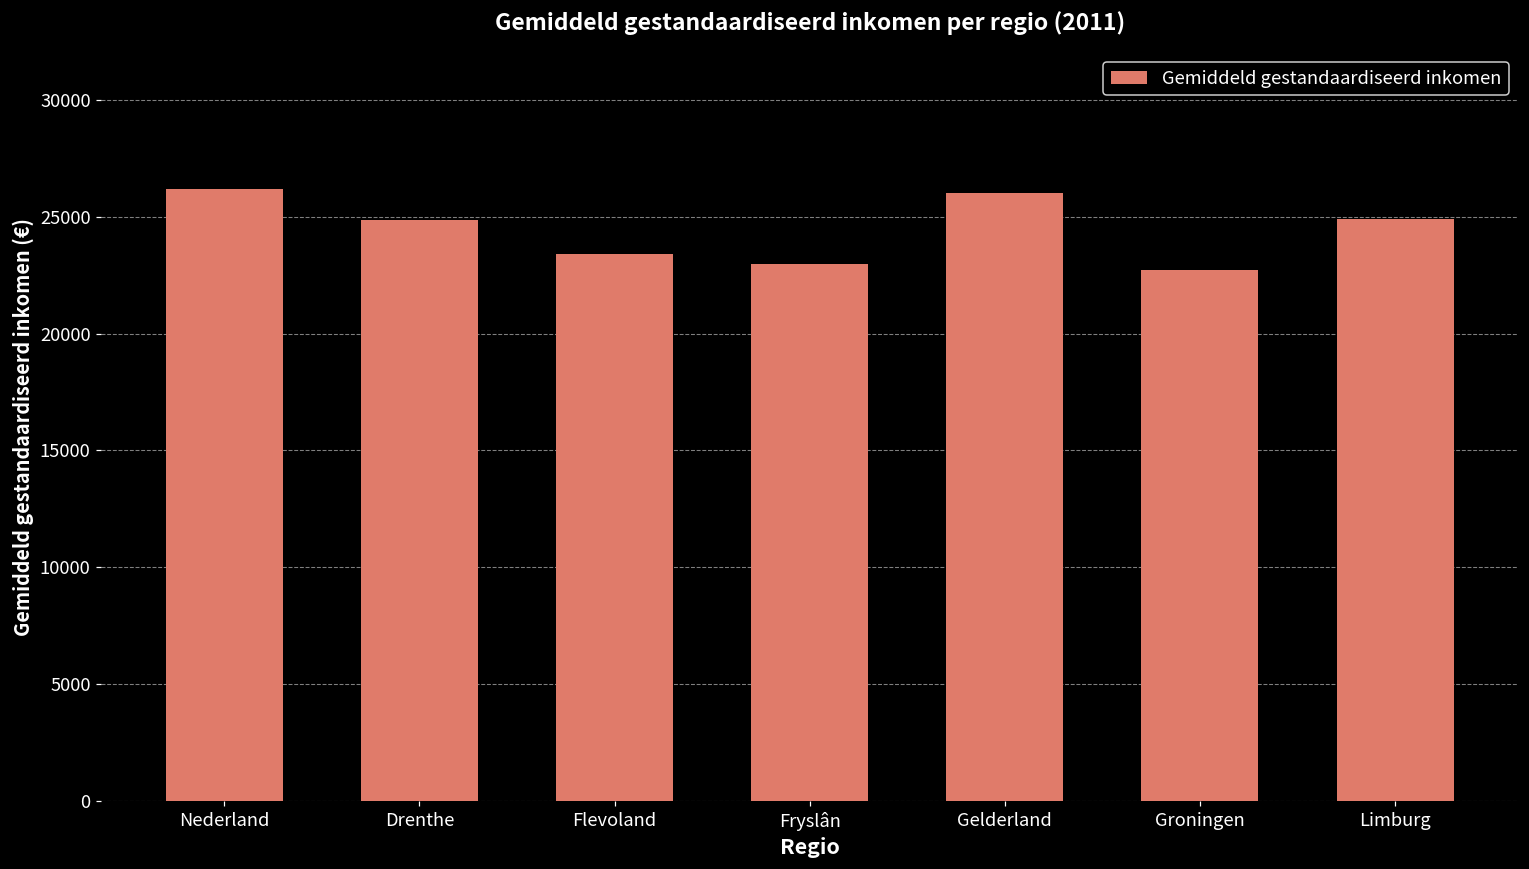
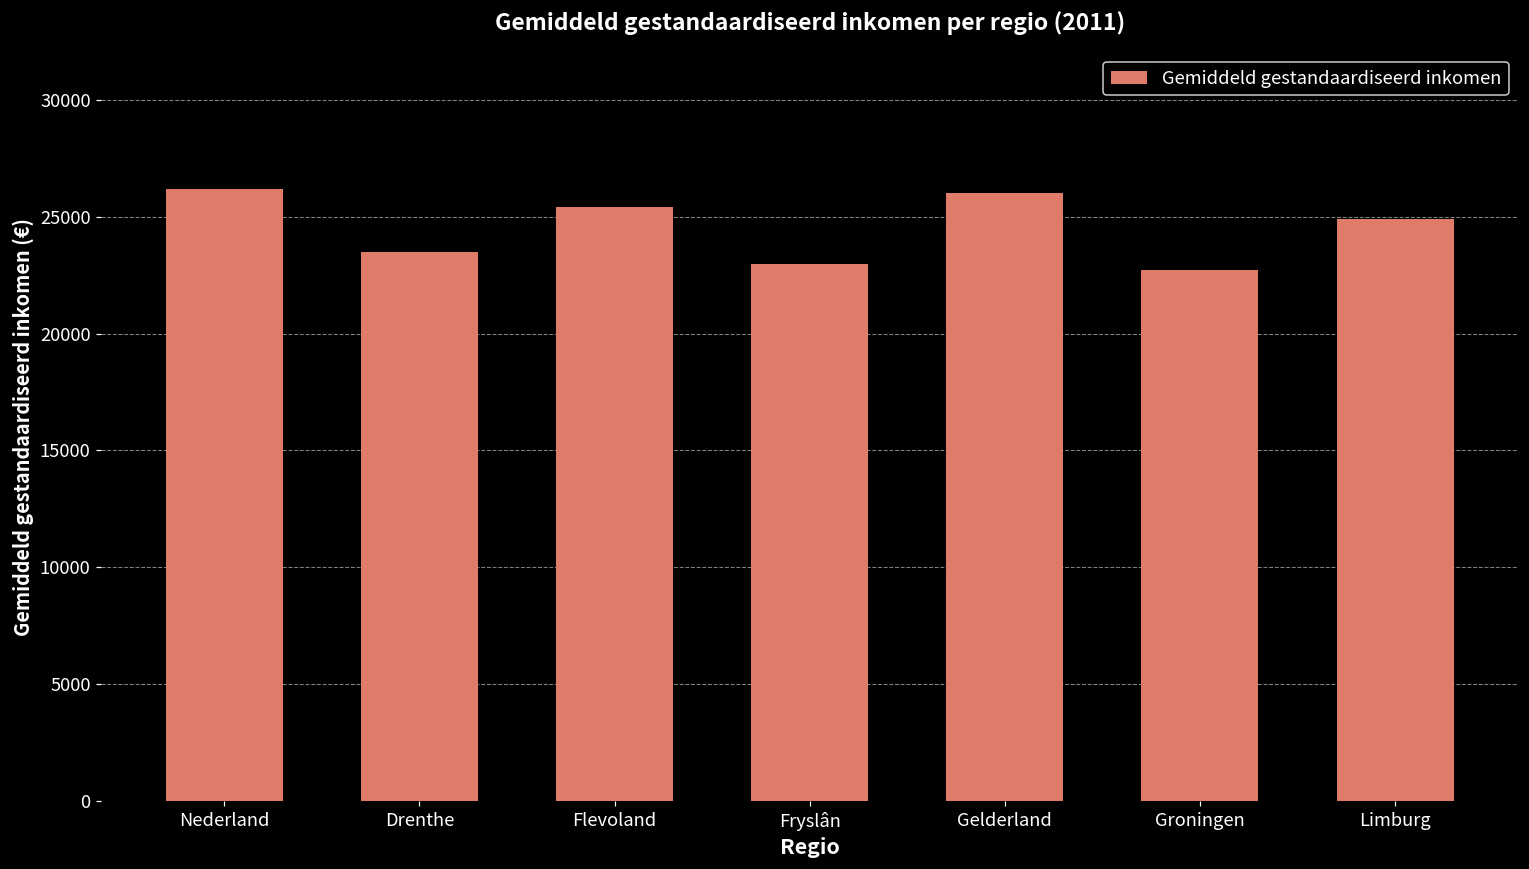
Drenthe: 24800 -> 23500
Flevoland: 23400 -> 25400
